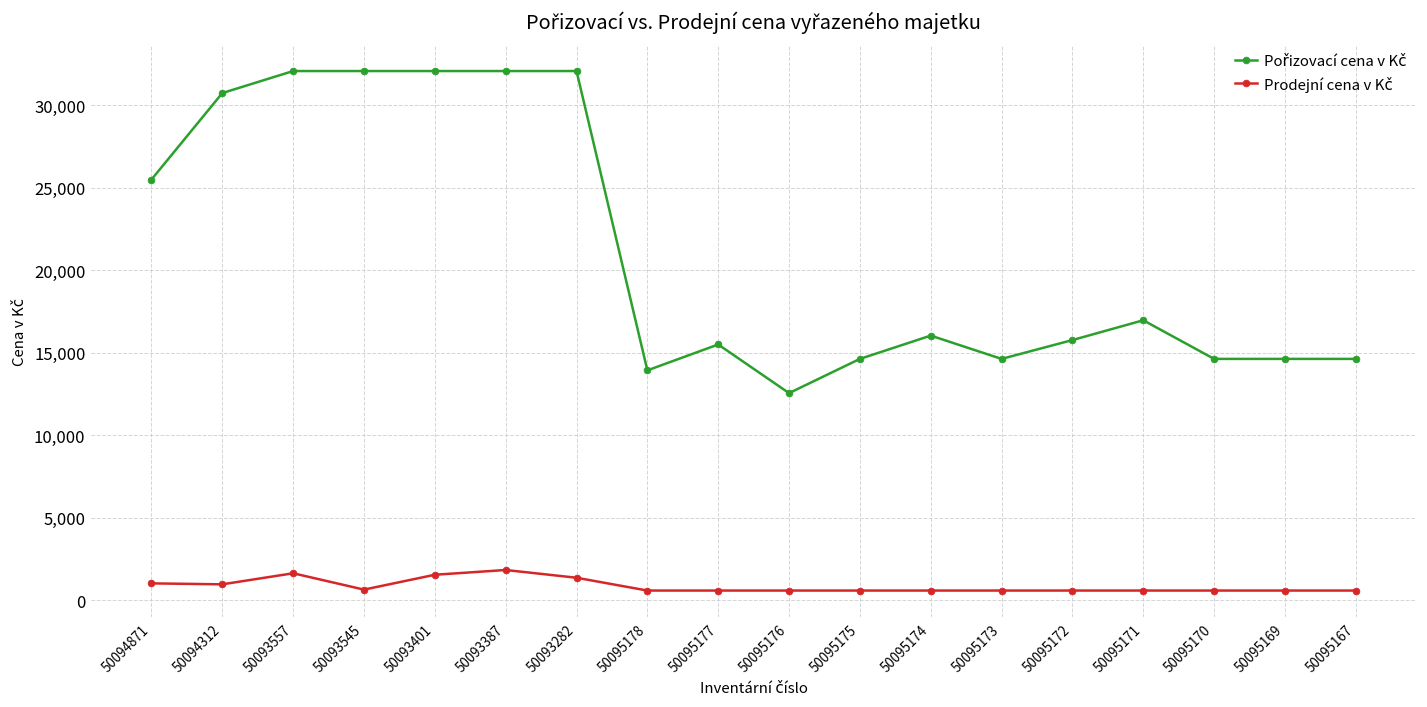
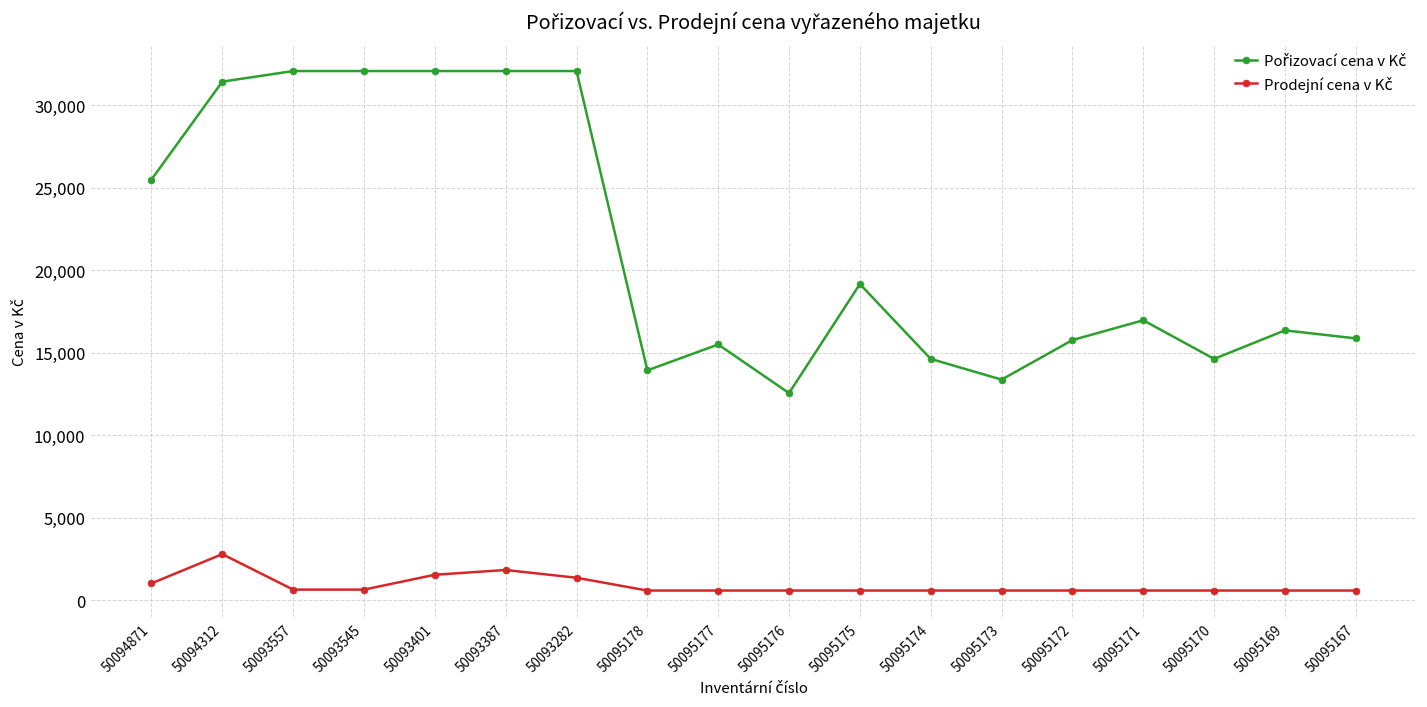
Pořizovací cena v Kč, 50094312: 30,700 -> 31,400
Prodejní cena v Kč, 50094312: 1,000 -> 2,800
Prodejní cena v Kč, 50093557: 1,600 -> 600
Pořizovací cena v Kč, 50095175: 14,600 -> 19,200
Pořizovací cena v Kč, 50095174: 16,000 -> 14,600
Pořizovací cena v Kč, 50095173: 14,600 -> 13,400
Pořizovací cena v Kč, 50095169: 14,600 -> 16,400
Pořizovací cena v Kč, 50095167: 14,600 -> 15,900
